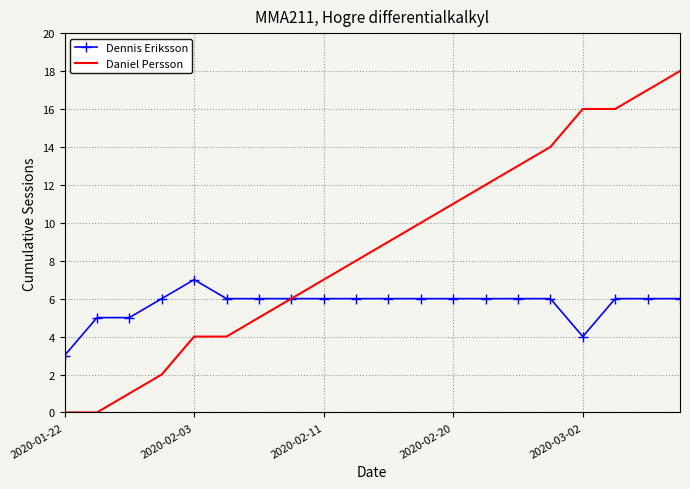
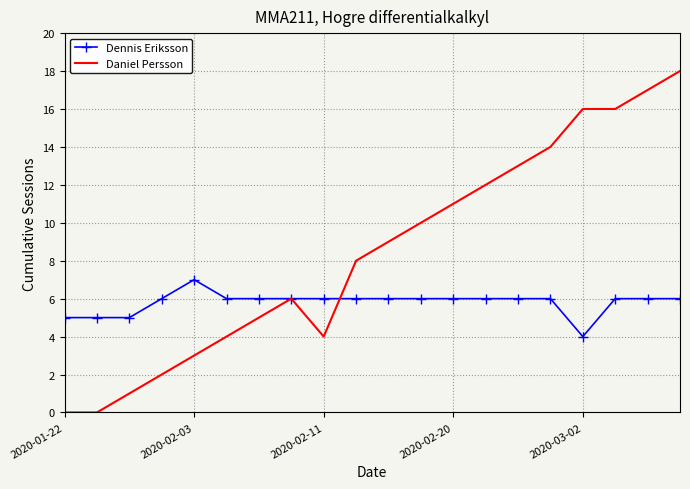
Dennis Eriksson, 2020-01-22: 3 -> 5
Daniel Persson, 2020-02-03: 4 -> 3
Daniel Persson, 2020-02-11: 7 -> 4
